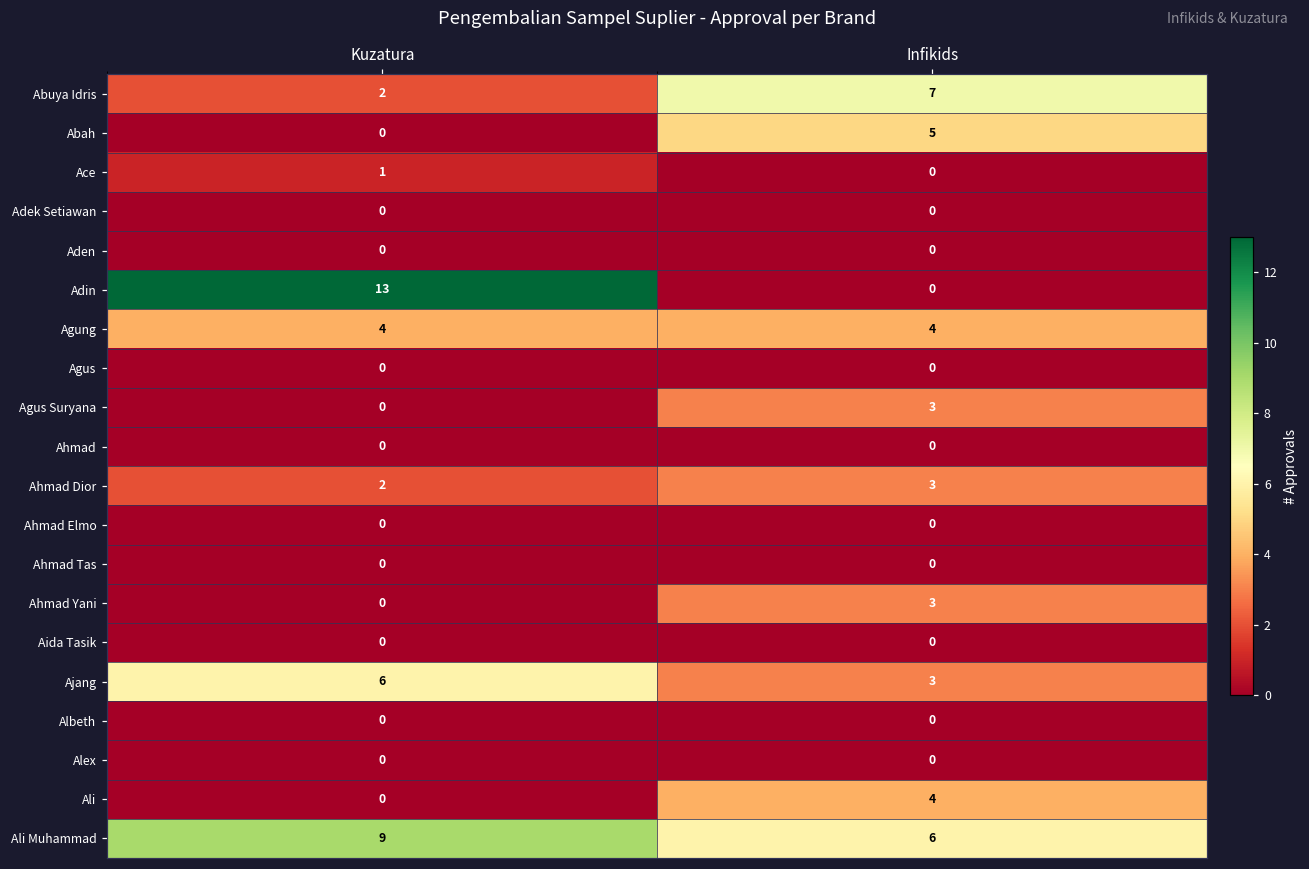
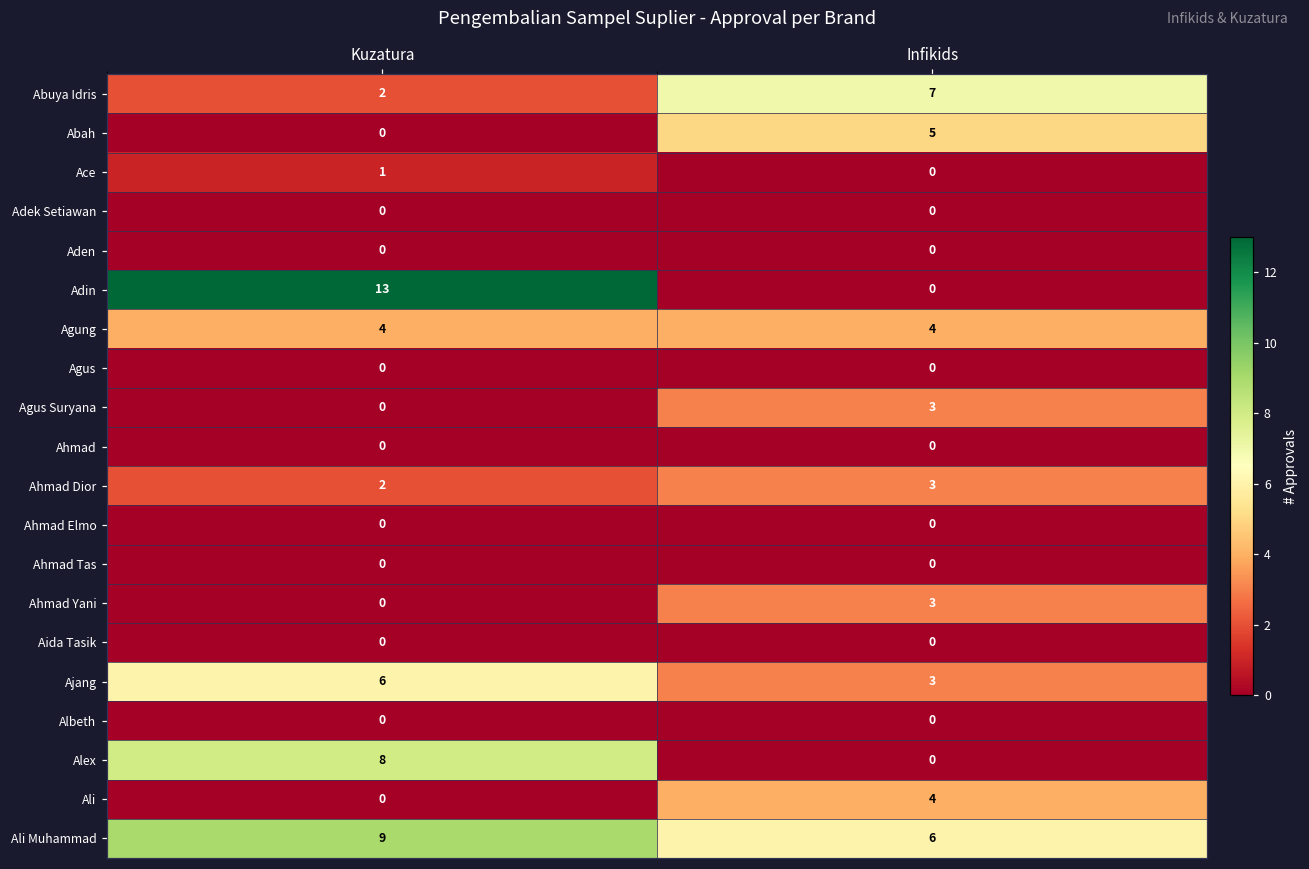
Alex, Kuzatura: 0 -> 8
